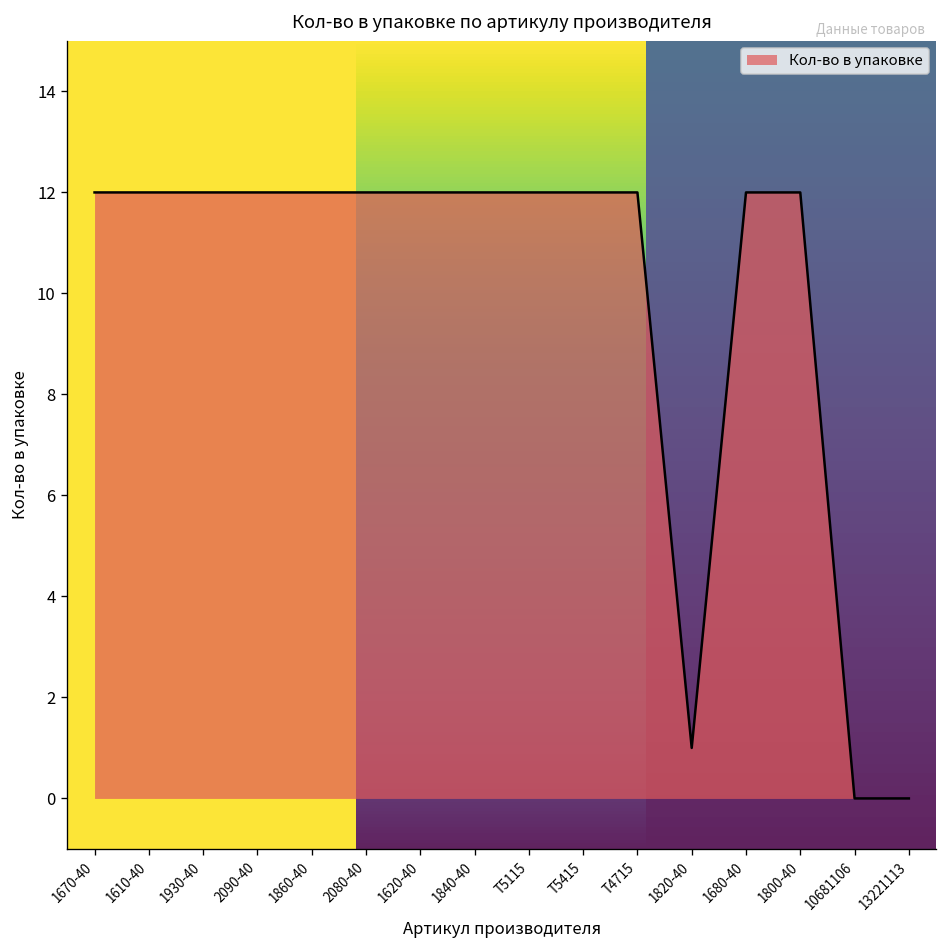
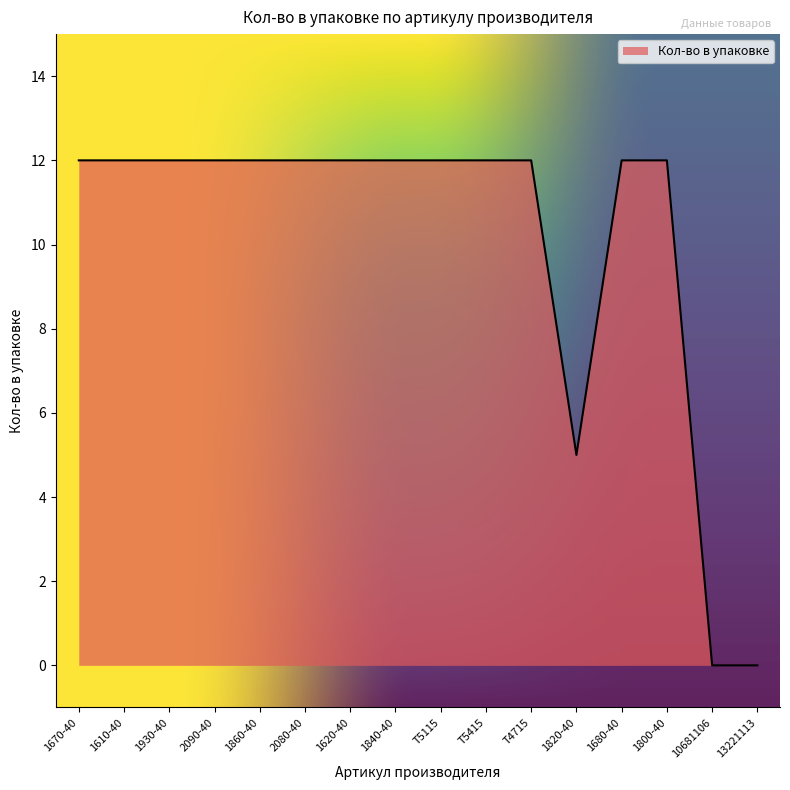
1820-40: 1 -> 5
